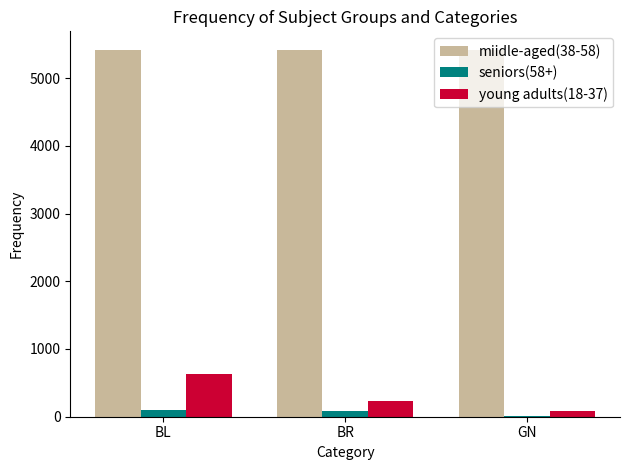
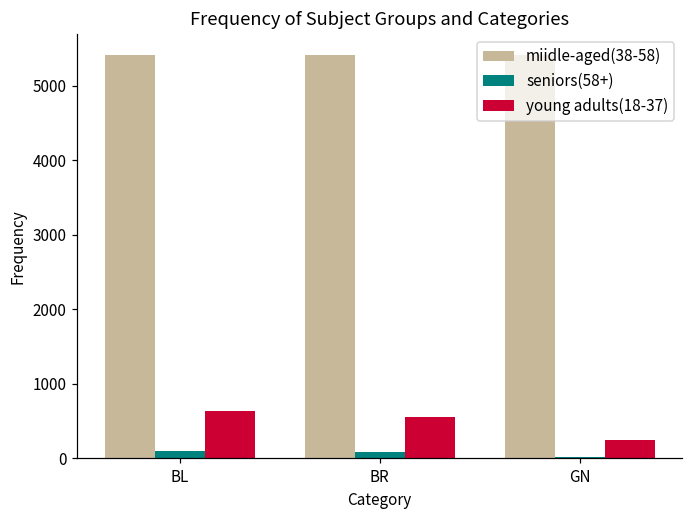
young adults(18-37), BR: 200 -> 600
young adults(18-37), GN: 100 -> 200
